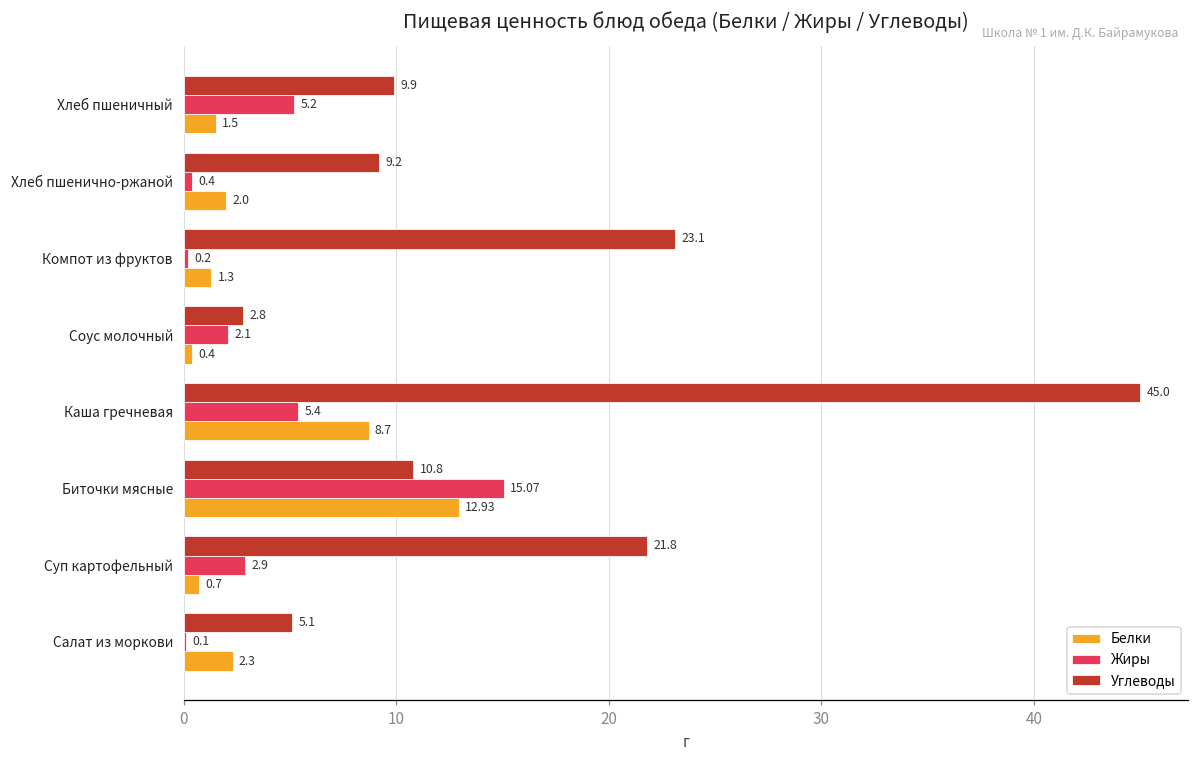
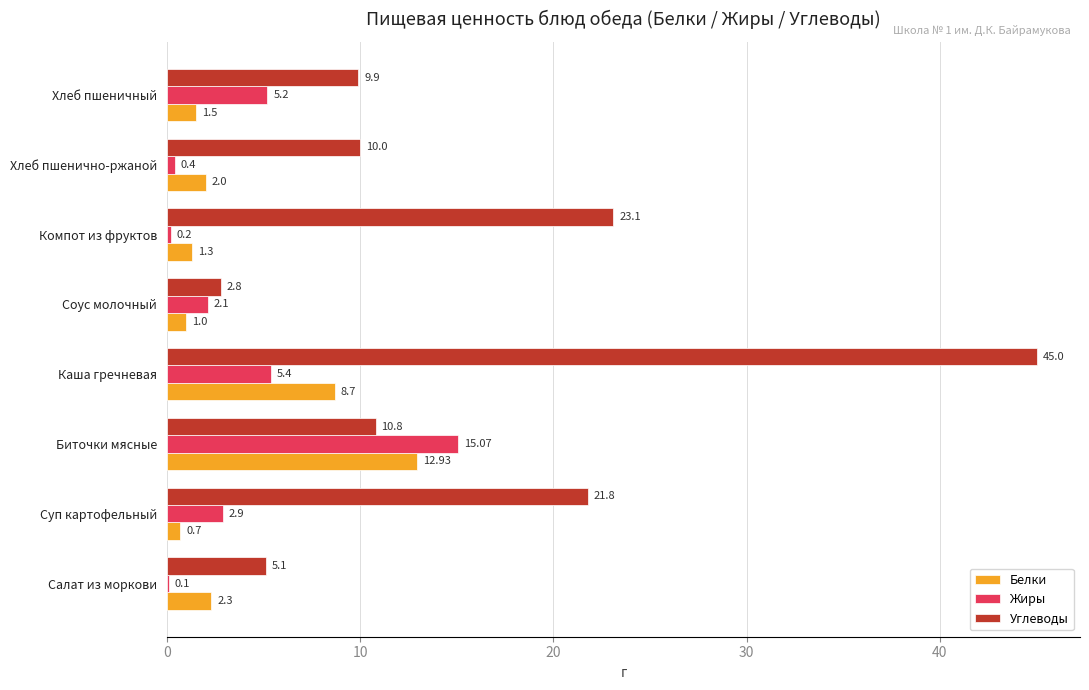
Углеводы, Хлеб пшенично-ржаной: 9.2 -> 10.0
Белки, Соус молочный: 0.4 -> 1.0
